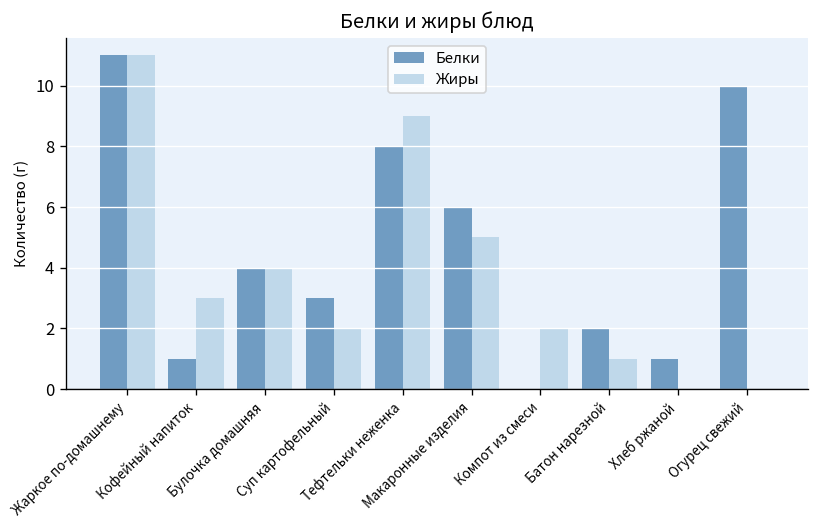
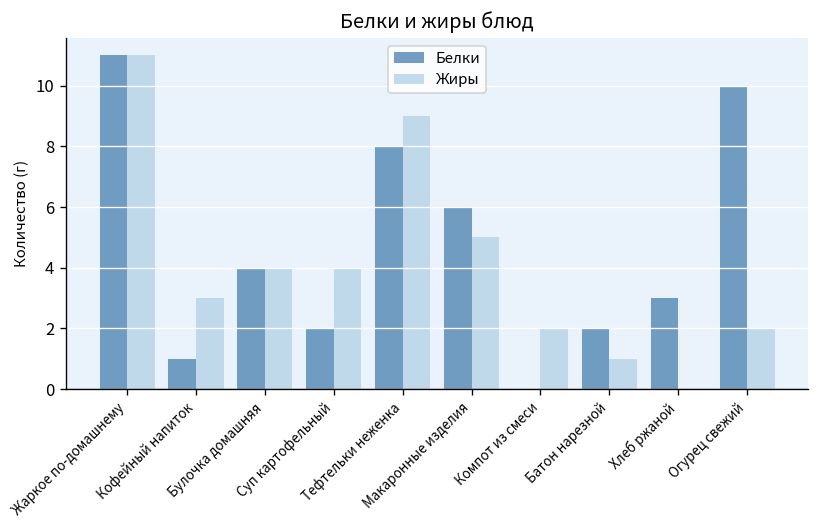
Белки, Суп картофельный: 3 -> 2
Жиры, Суп картофельный: 2 -> 4
Белки, Хлеб ржаной: 1 -> 3
Жиры, Огурец свежий: 0 -> 2
